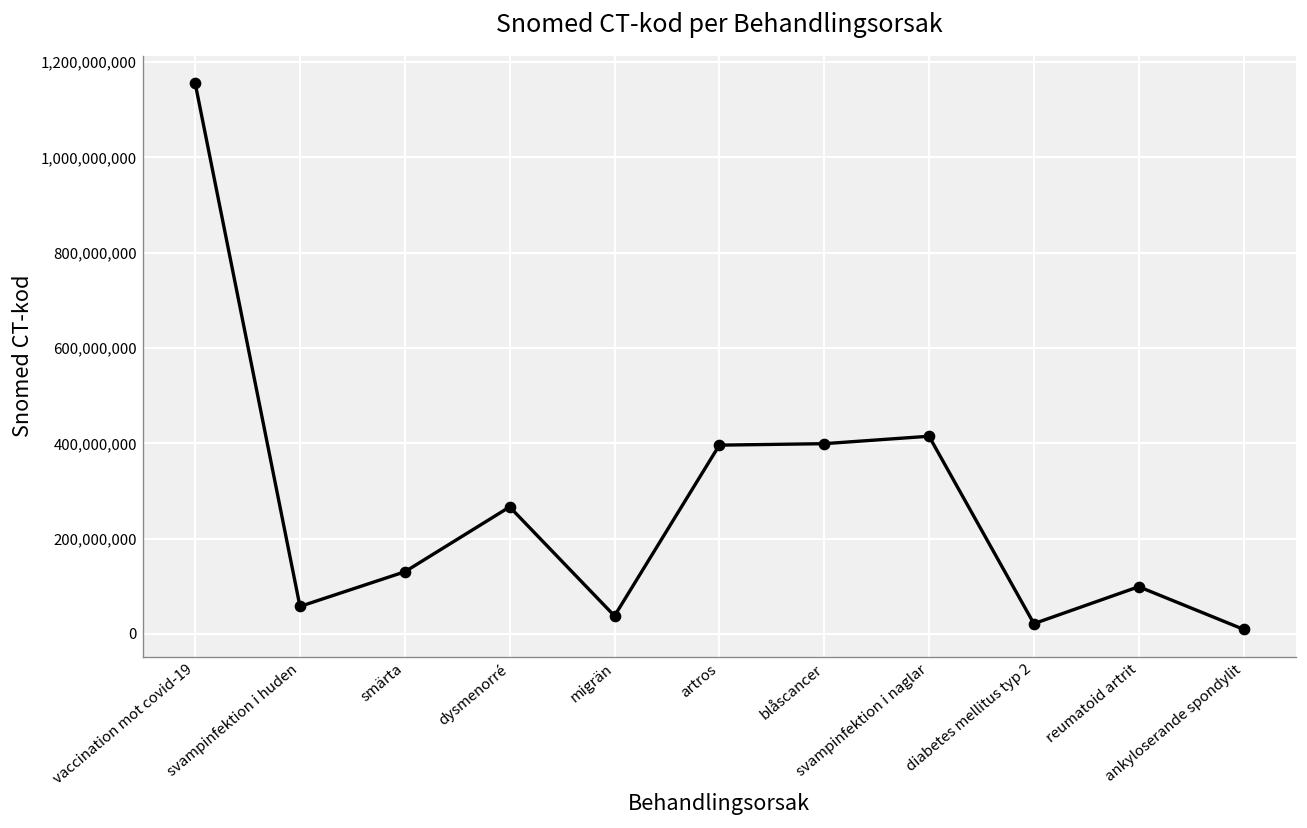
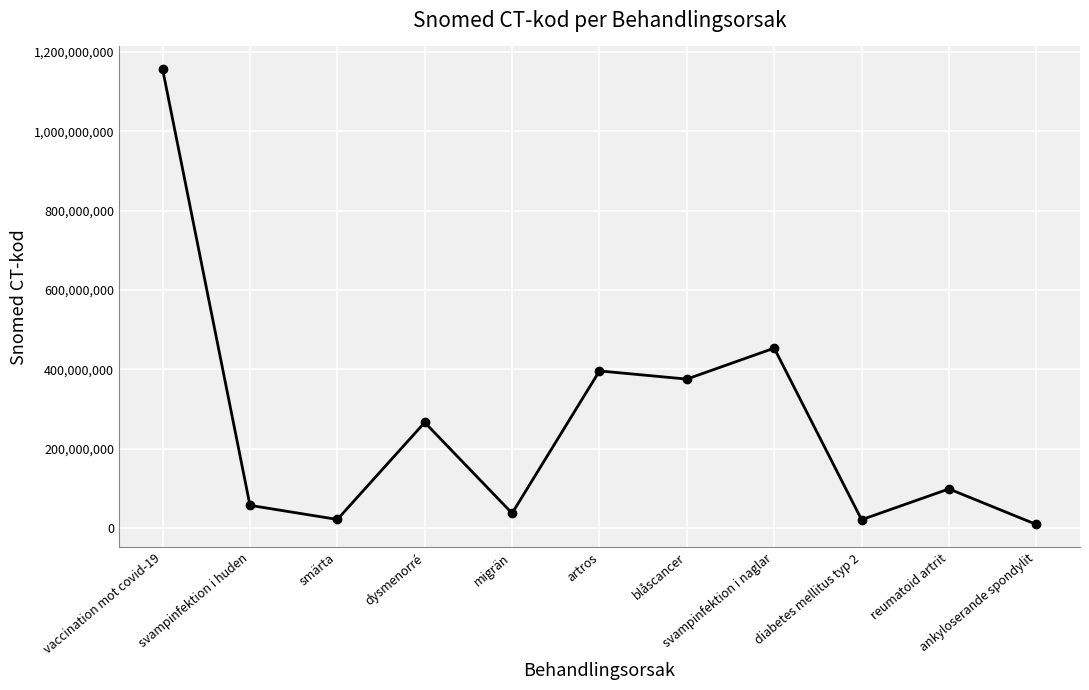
smärta: 130,000,000 -> 20,000,000
blåscancer: 400,000,000 -> 380,000,000
svampinfektion i naglar: 410,000,000 -> 450,000,000
